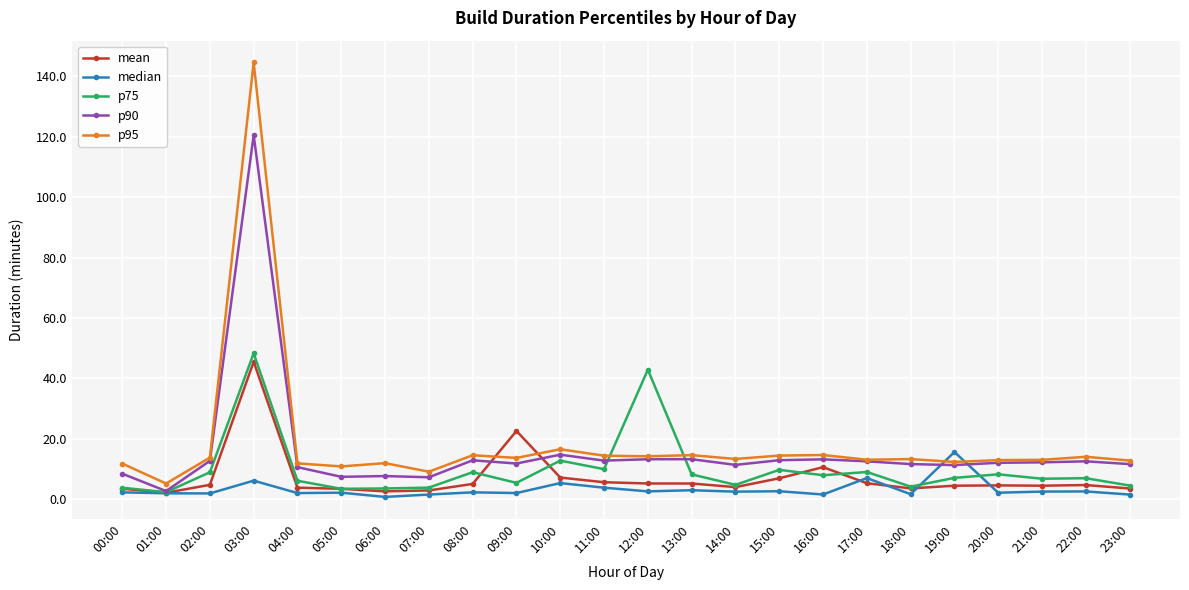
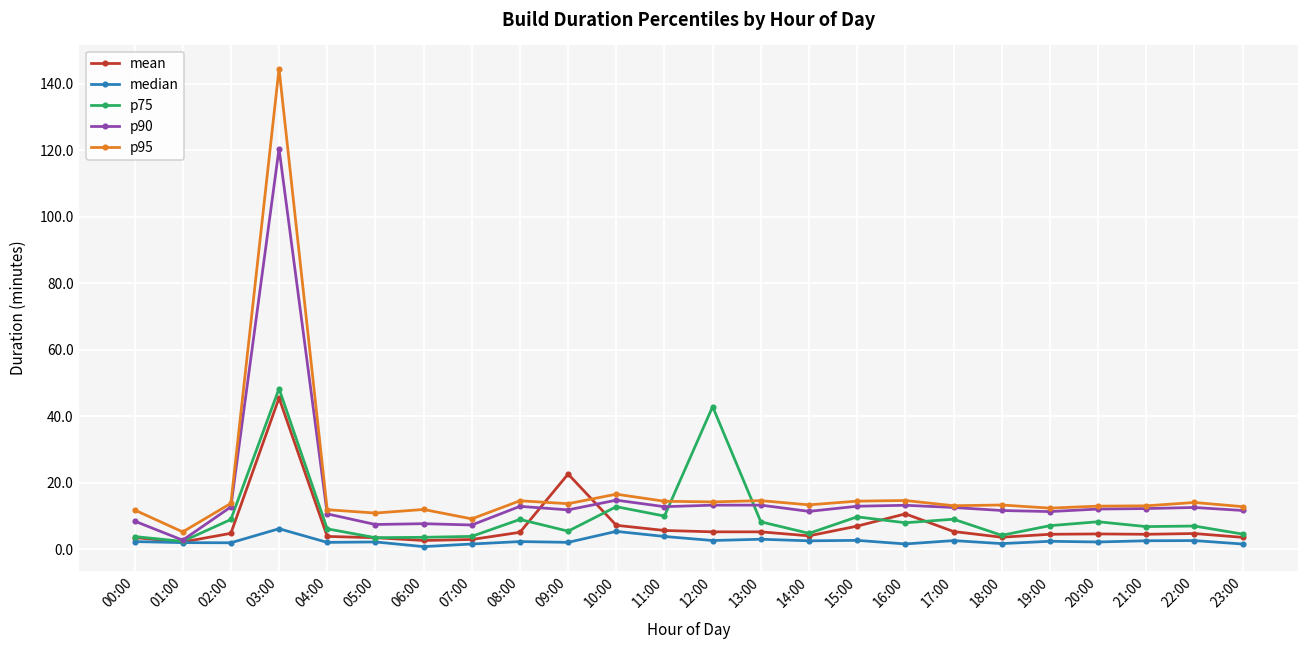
median, 17:00: 7 -> 3
median, 19:00: 16 -> 2
